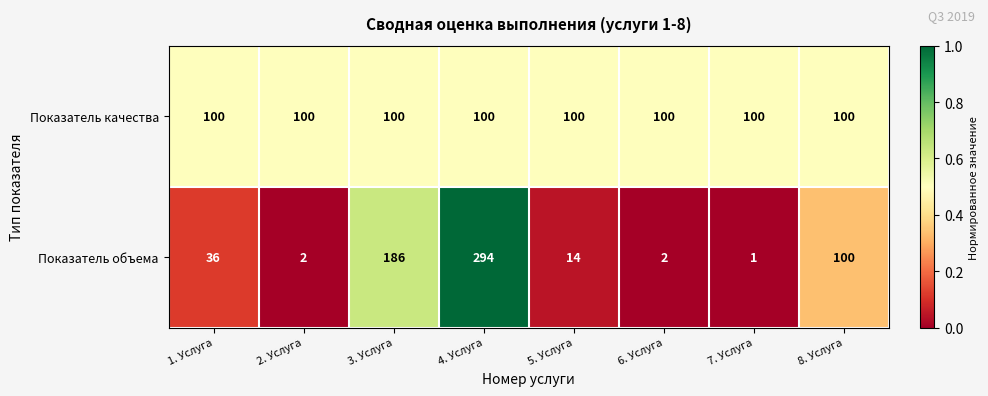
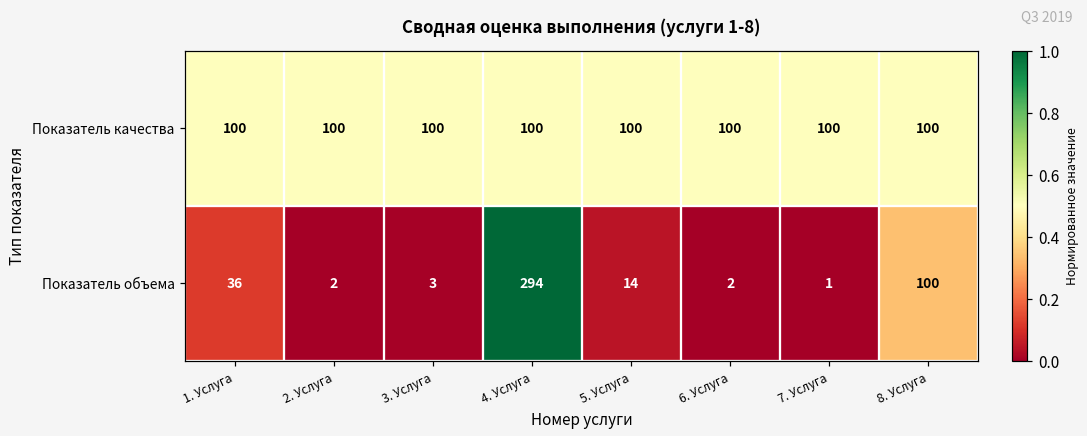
Показатель объема, 3. Услуга: 186 -> 3
